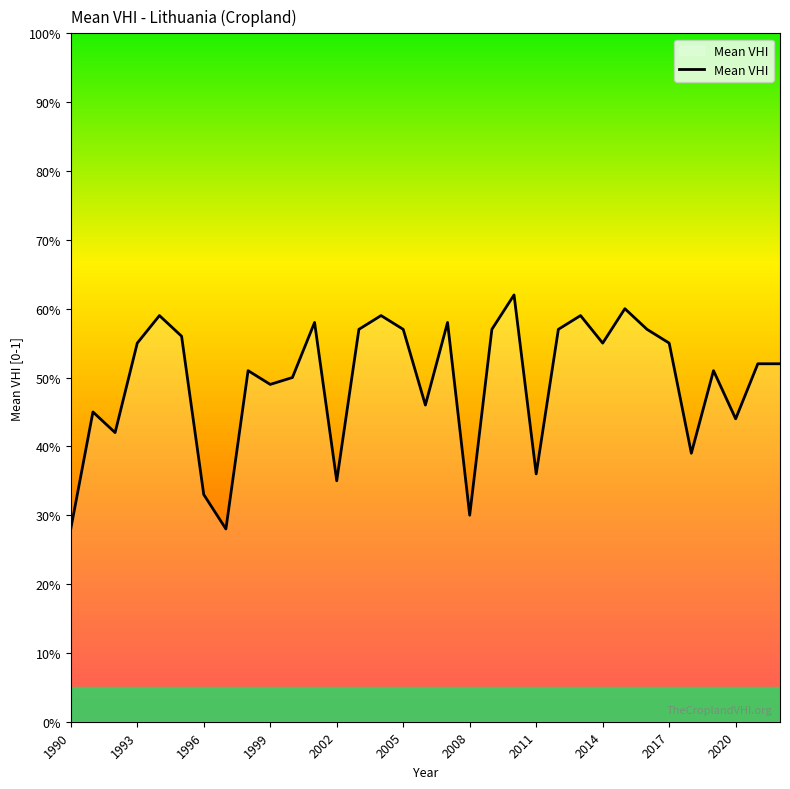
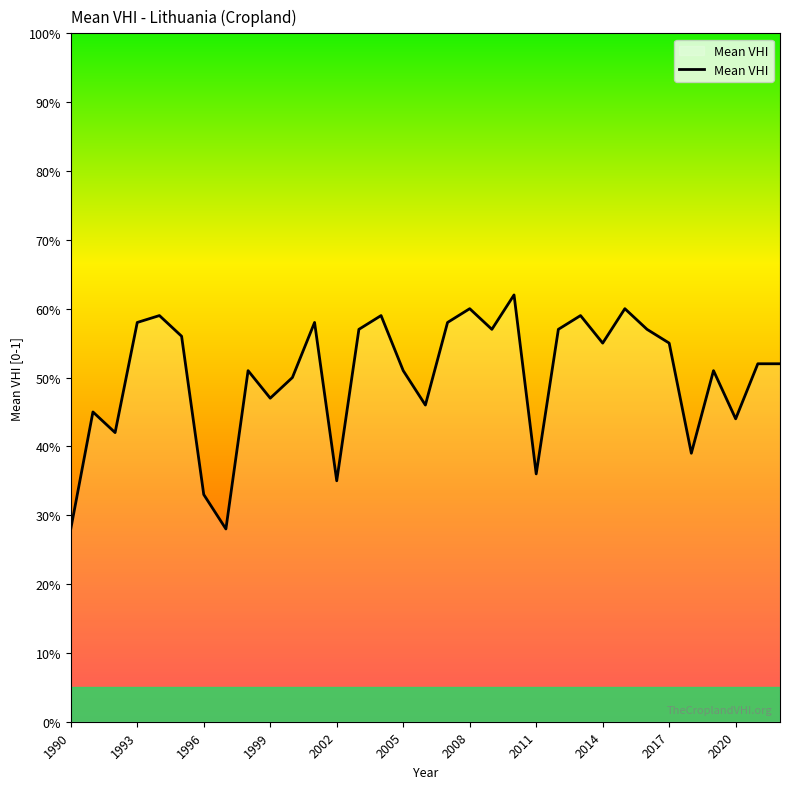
1993: 55% -> 58%
1999: 49% -> 47%
2005: 57% -> 51%
2008: 30% -> 60%
